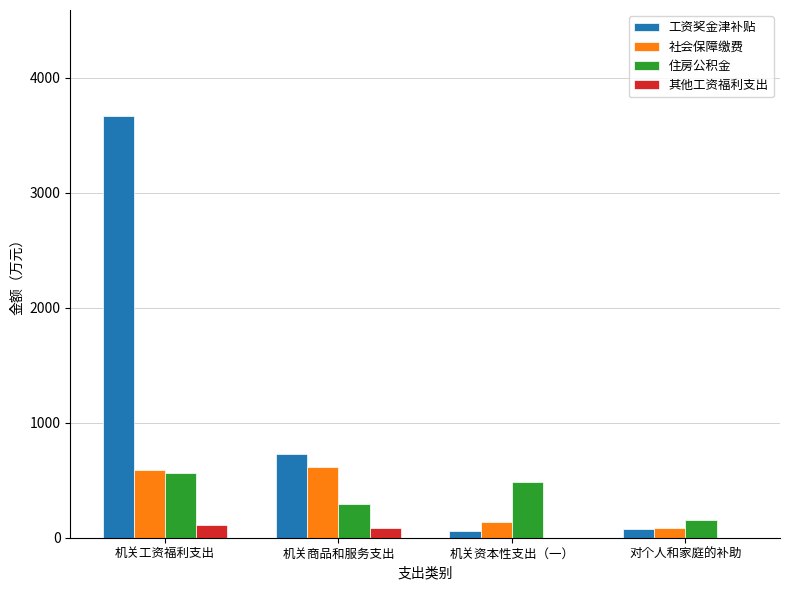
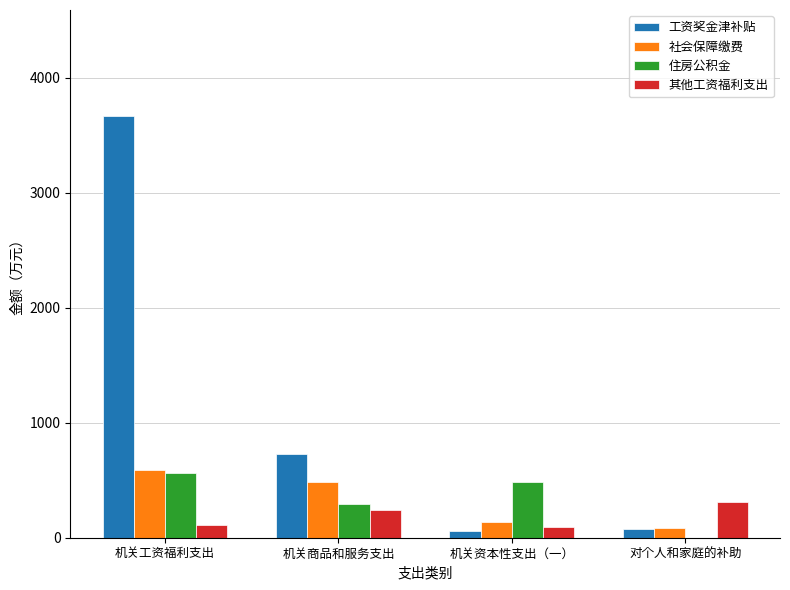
社会保障缴费, 机关商品和服务支出: 610 -> 490
其他工资福利支出, 机关商品和服务支出: 90 -> 240
其他工资福利支出, 机关资本性支出（一）: 0 -> 90
住房公积金, 对个人和家庭的补助: 150 -> 0
其他工资福利支出, 对个人和家庭的补助: 0 -> 310
